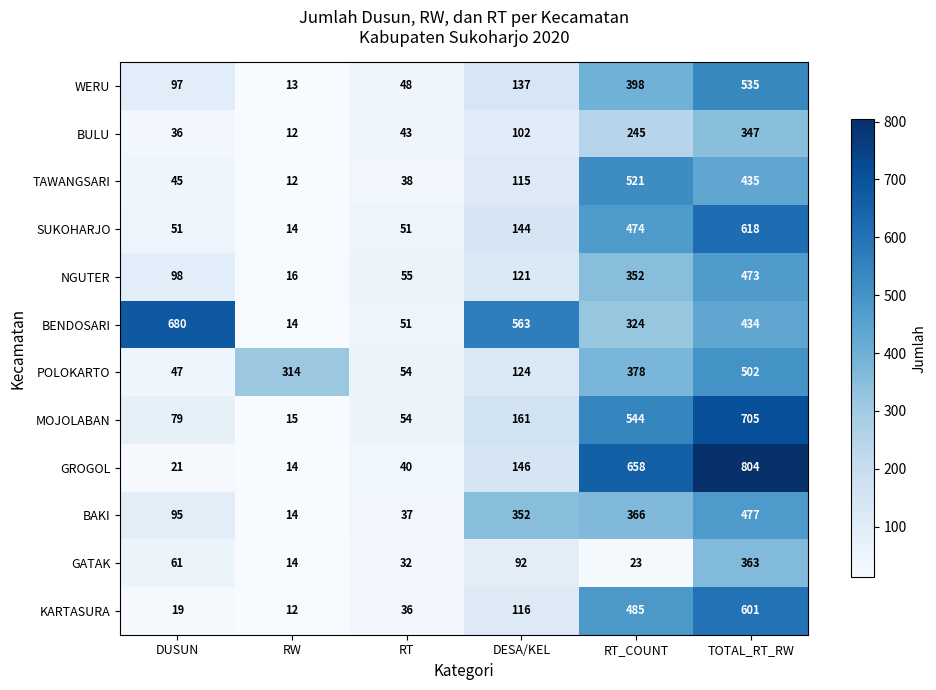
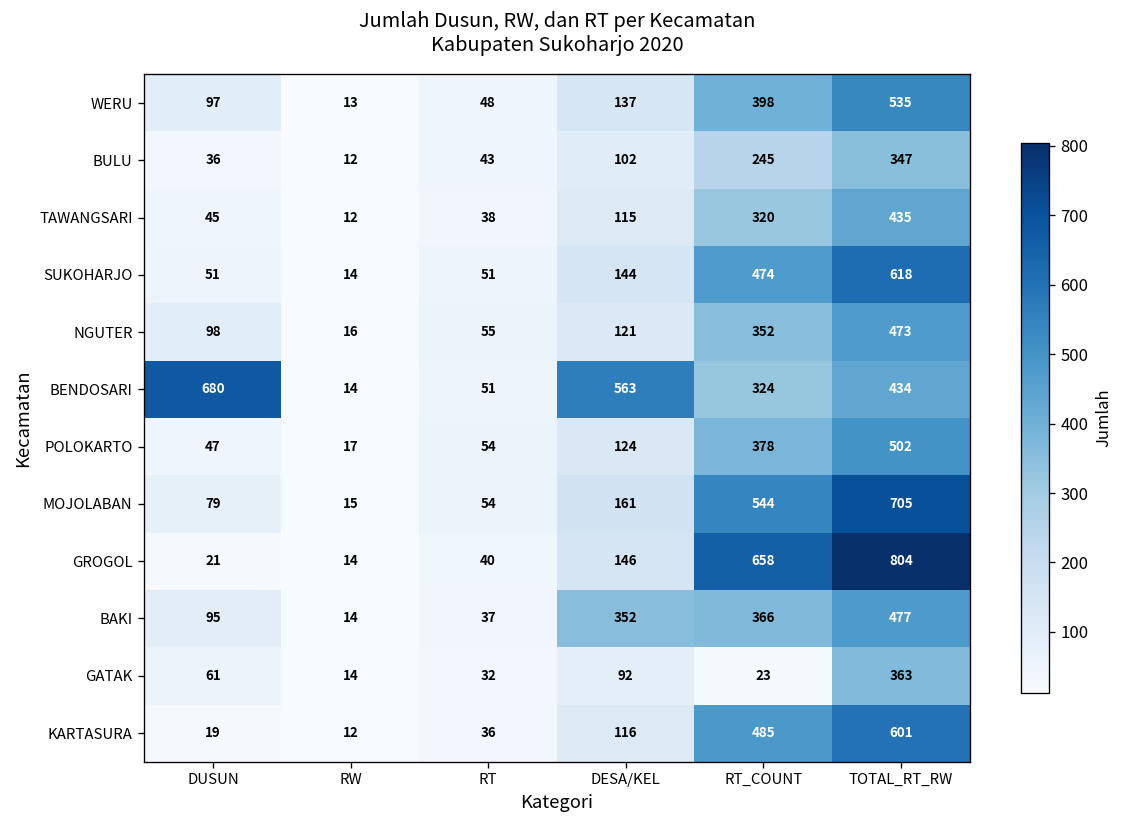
TAWANGSARI, RT_COUNT: 521 -> 320
POLOKARTO, RW: 314 -> 17
